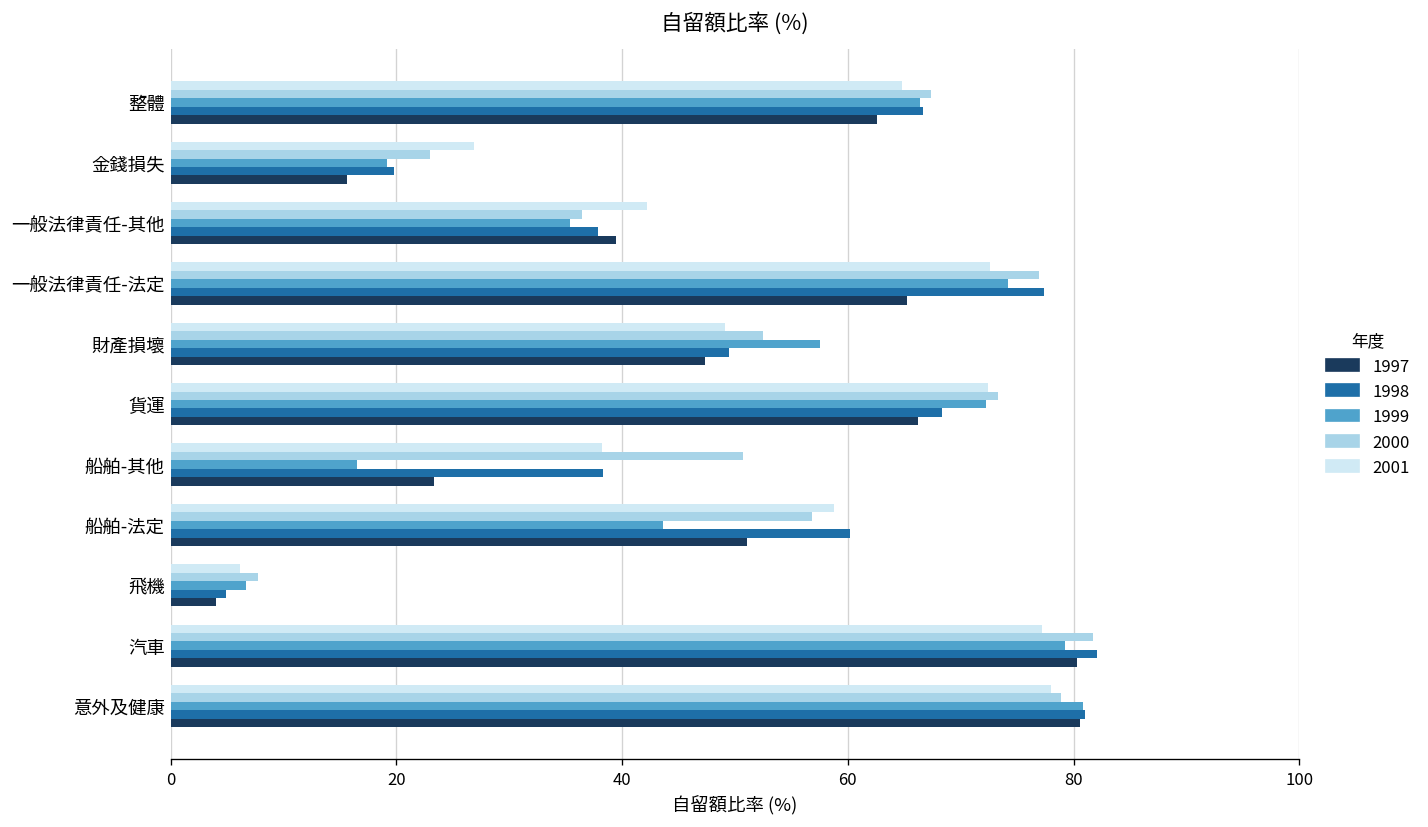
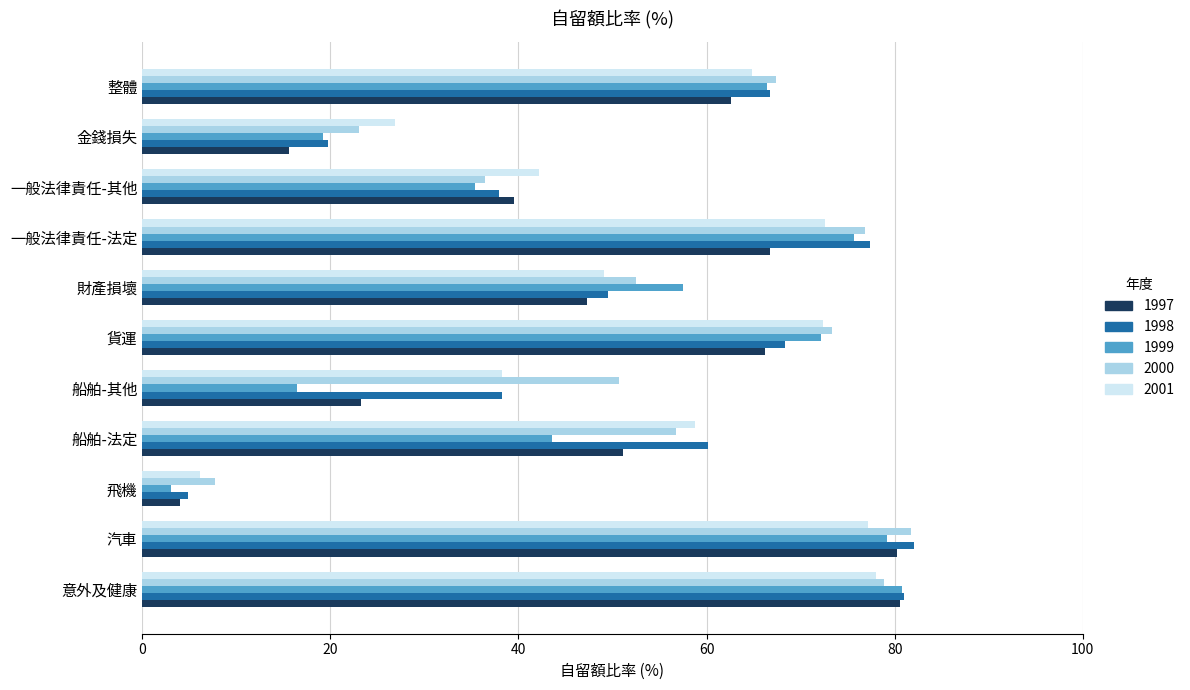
1999, 一般法律責任-法定: 74 -> 76
1997, 一般法律責任-法定: 65 -> 67
1999, 飛機: 7 -> 3
